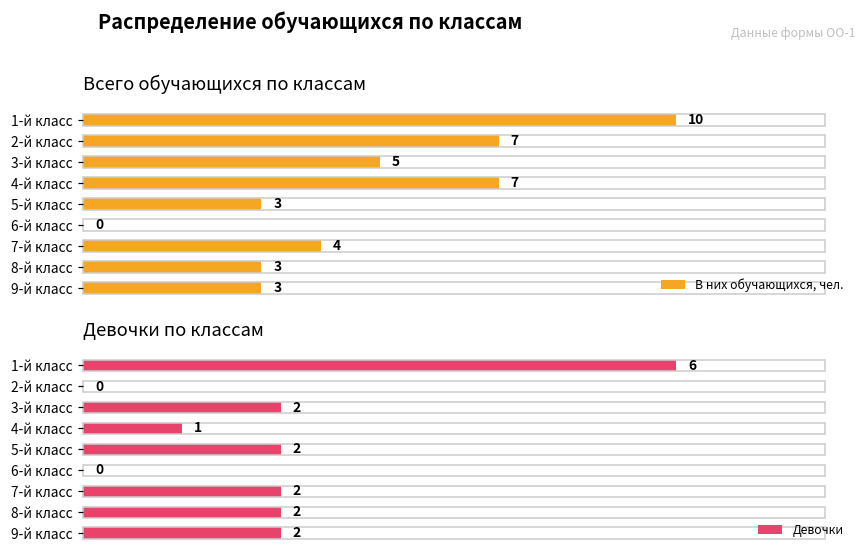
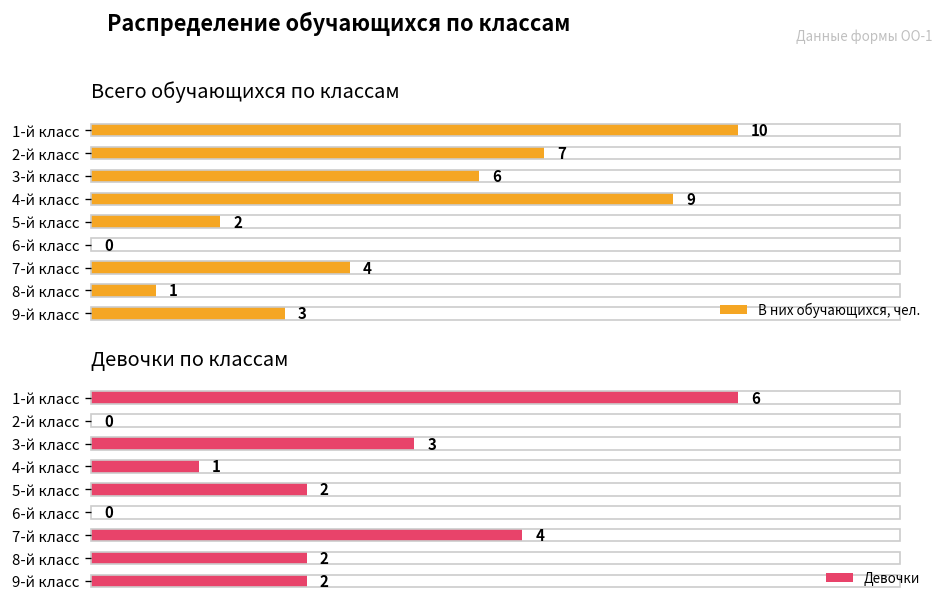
Всего обучающихся по классам, 3-й класс: 5 -> 6
Всего обучающихся по классам, 4-й класс: 7 -> 9
Всего обучающихся по классам, 5-й класс: 3 -> 2
Всего обучающихся по классам, 8-й класс: 3 -> 1
Девочки по классам, 3-й класс: 2 -> 3
Девочки по классам, 7-й класс: 2 -> 4
